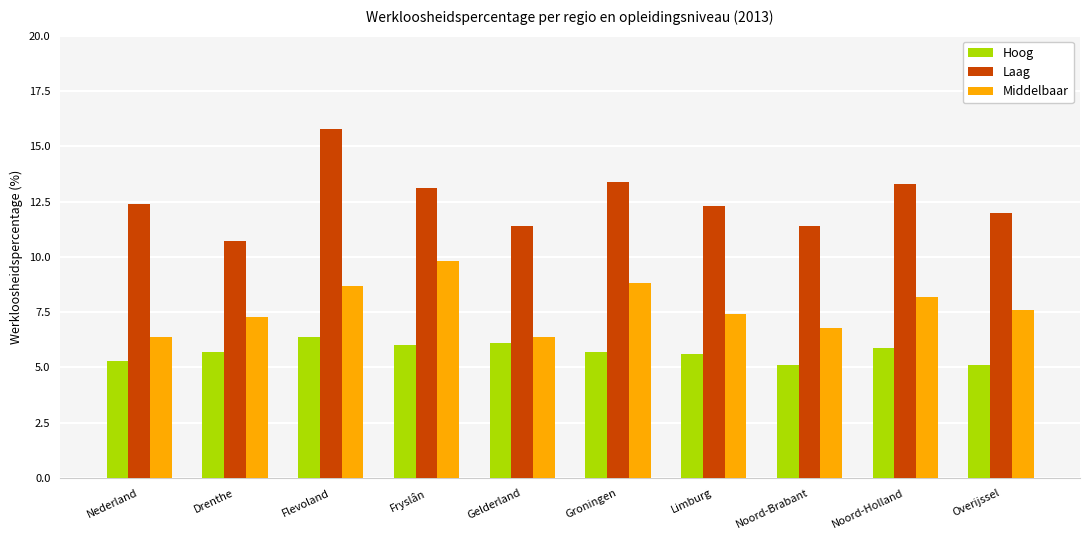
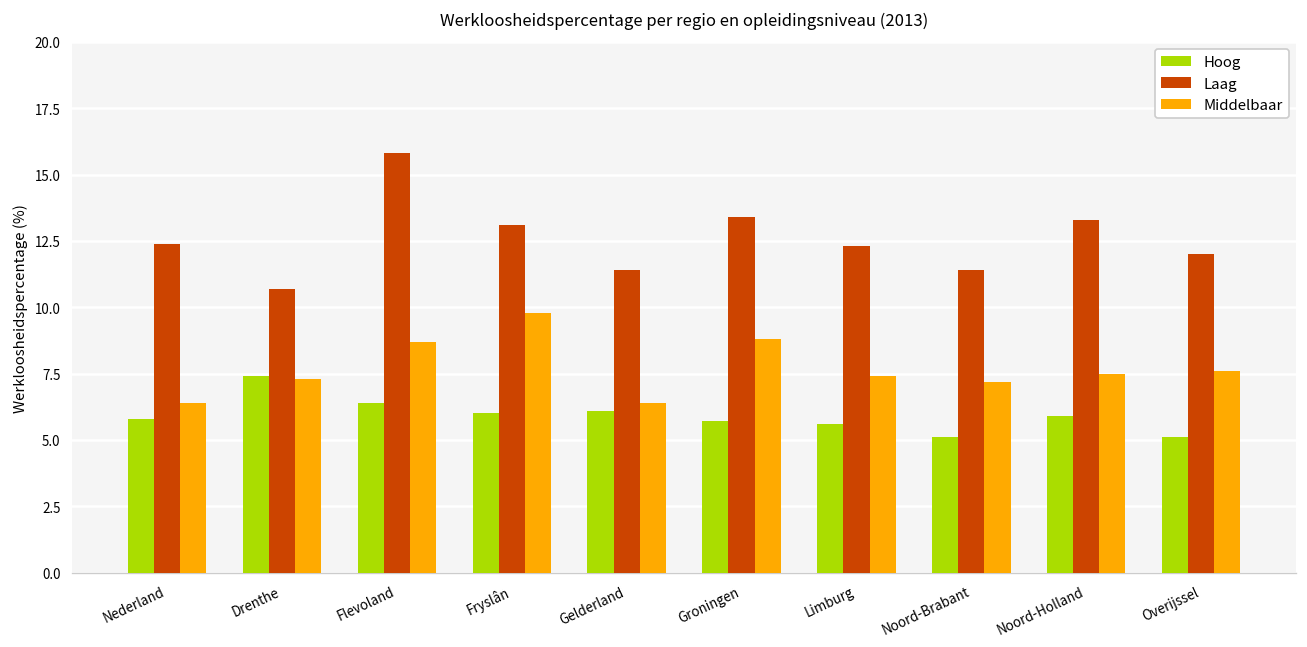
Hoog, Nederland: 5.3 -> 5.8
Hoog, Drenthe: 5.7 -> 7.4
Middelbaar, Noord-Brabant: 6.8 -> 7.2
Middelbaar, Noord-Holland: 8.2 -> 7.5
